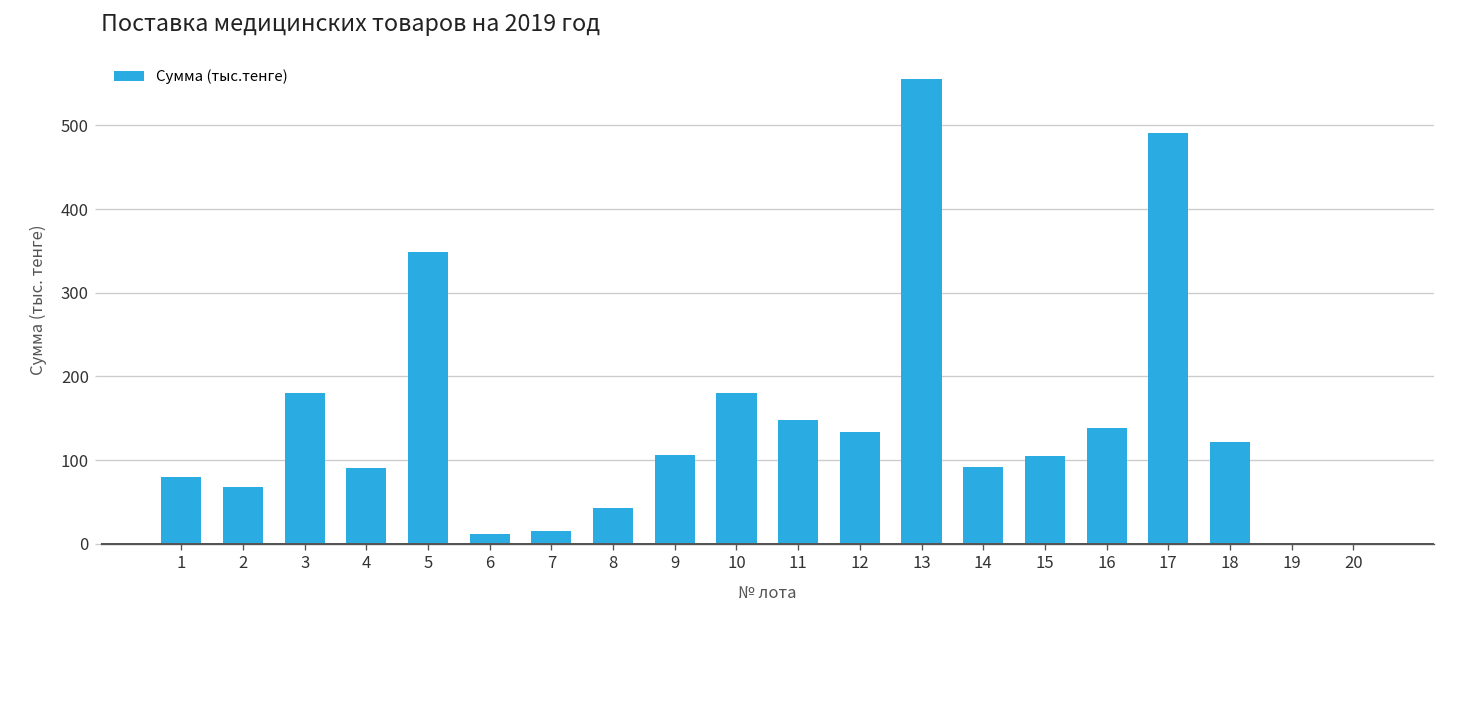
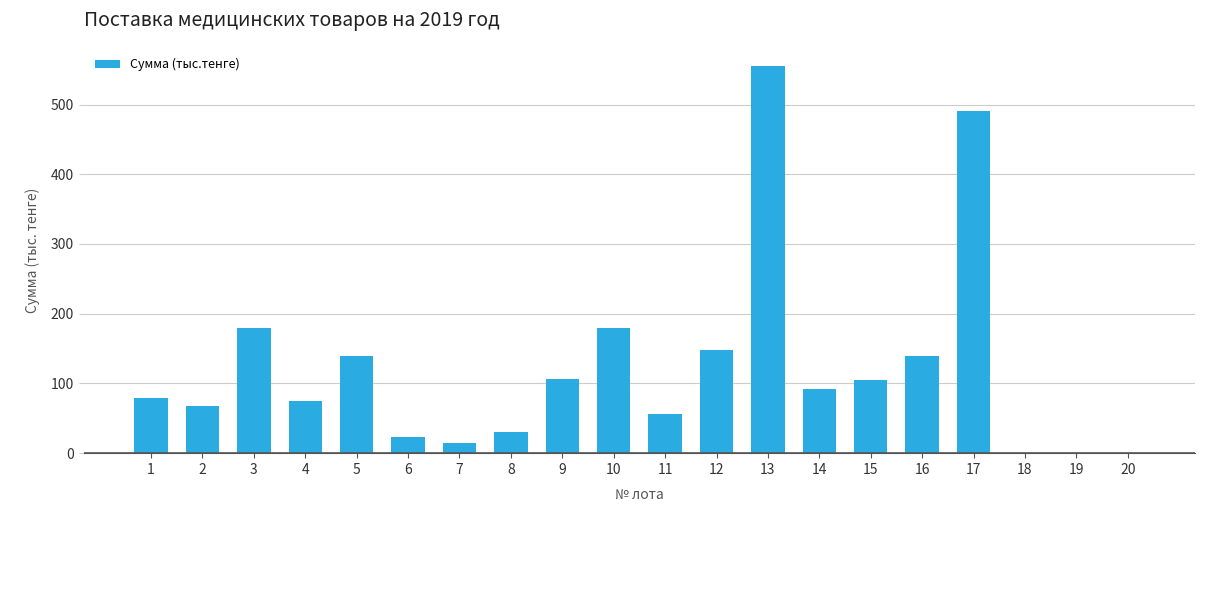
4: 90 -> 80
5: 350 -> 140
6: 10 -> 20
8: 40 -> 30
11: 150 -> 60
12: 130 -> 150
18: 120 -> 0
